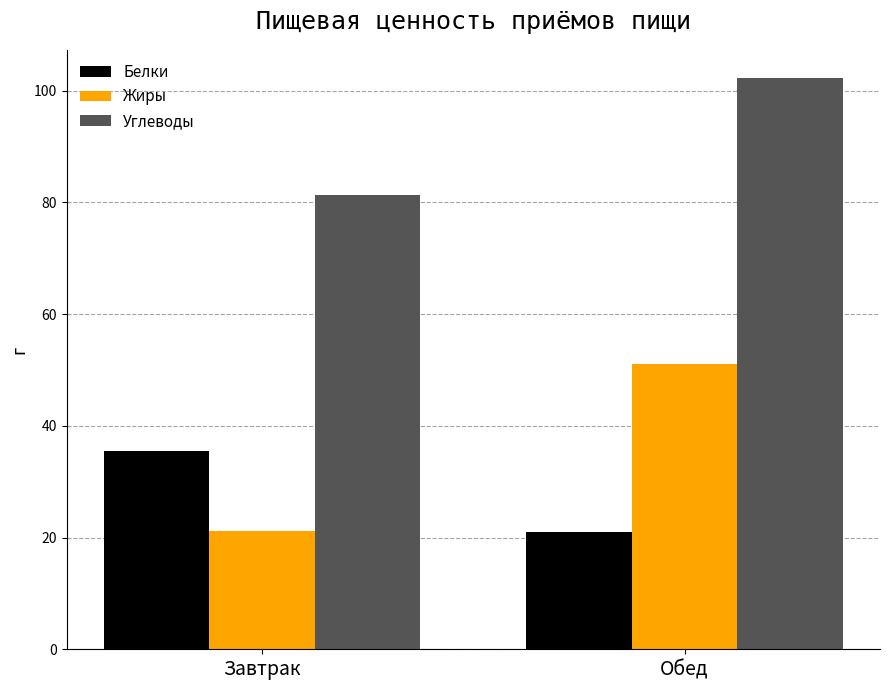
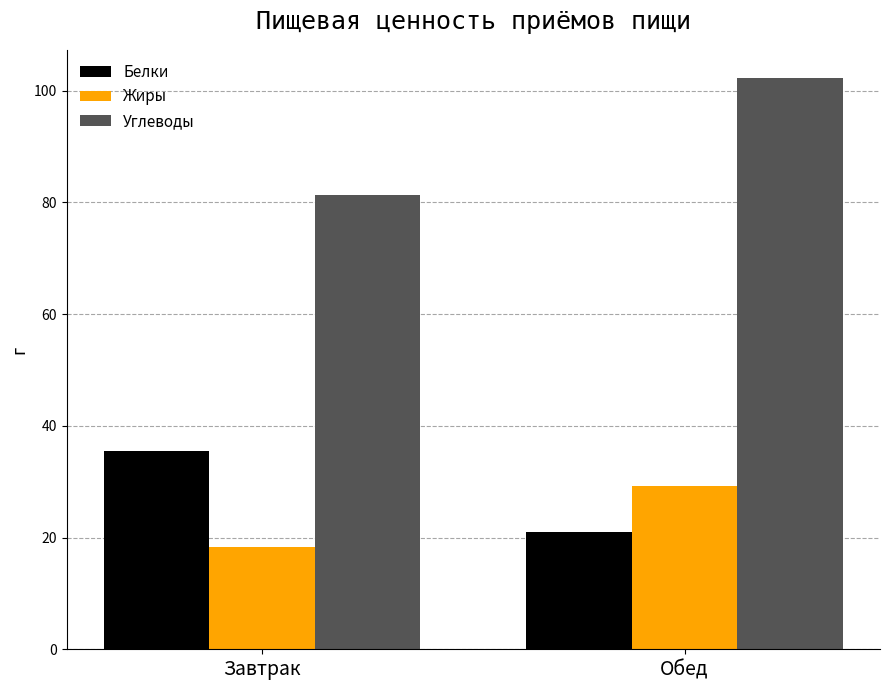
Жиры, Завтрак: 21 -> 18
Жиры, Обед: 51 -> 29
